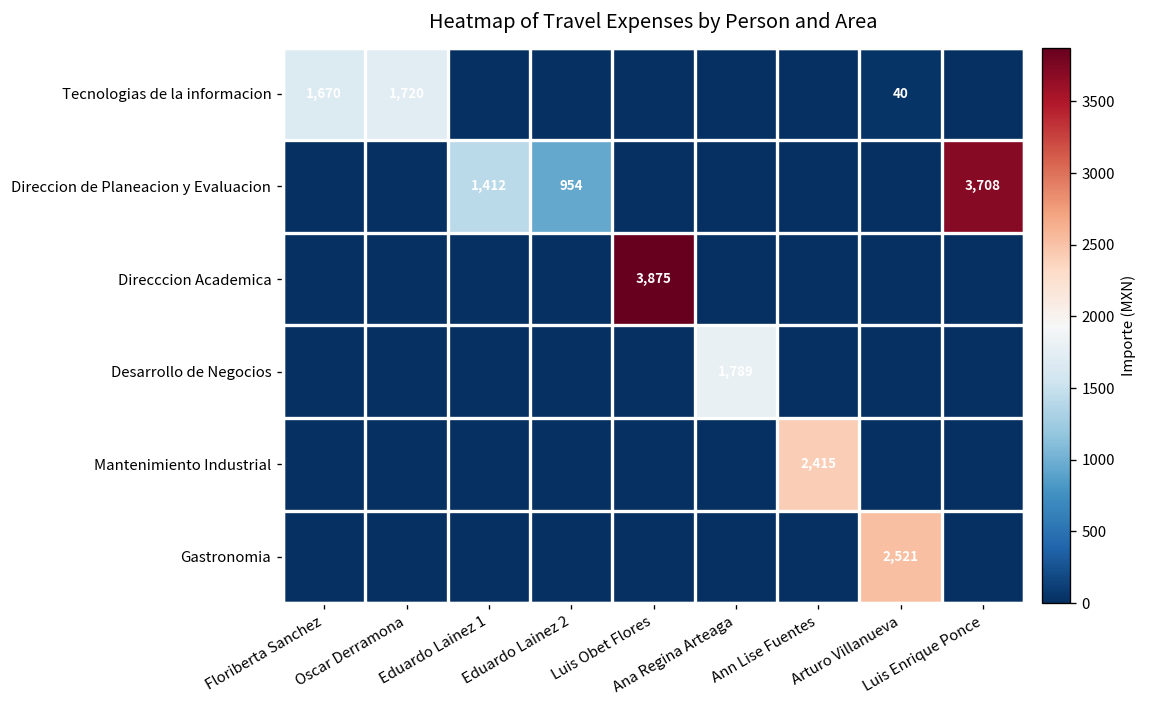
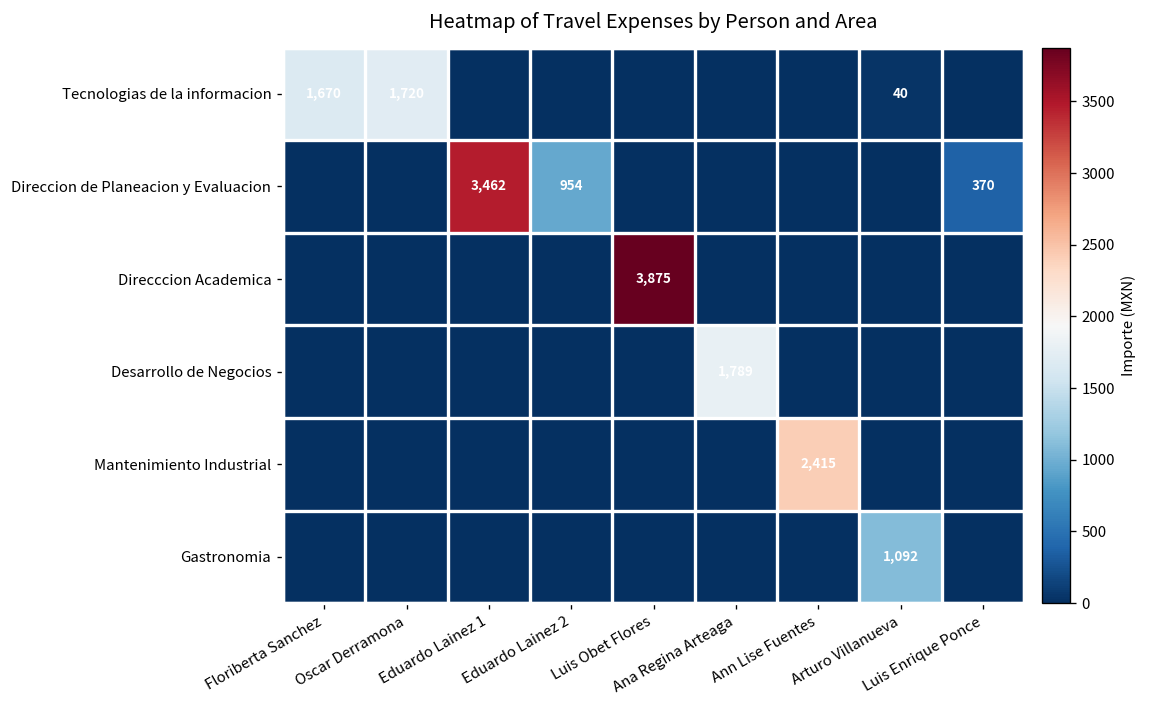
Direccion de Planeacion y Evaluacion, Eduardo Lainez 1: 1,412 -> 3,462
Direccion de Planeacion y Evaluacion, Luis Enrique Ponce: 3,708 -> 370
Gastronomia, Arturo Villanueva: 2,521 -> 1,092
